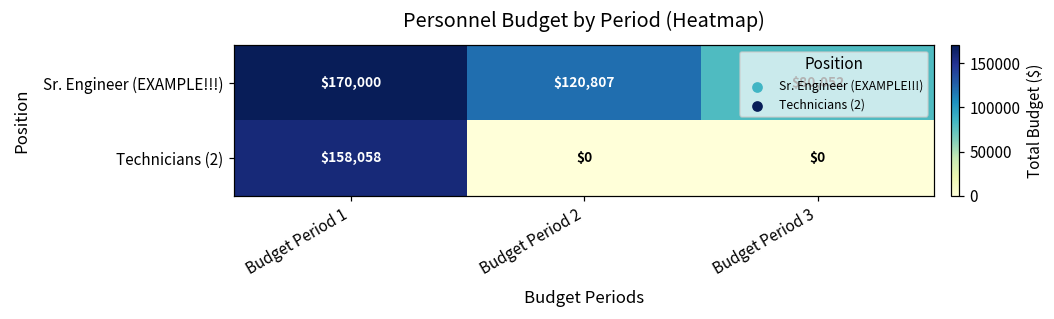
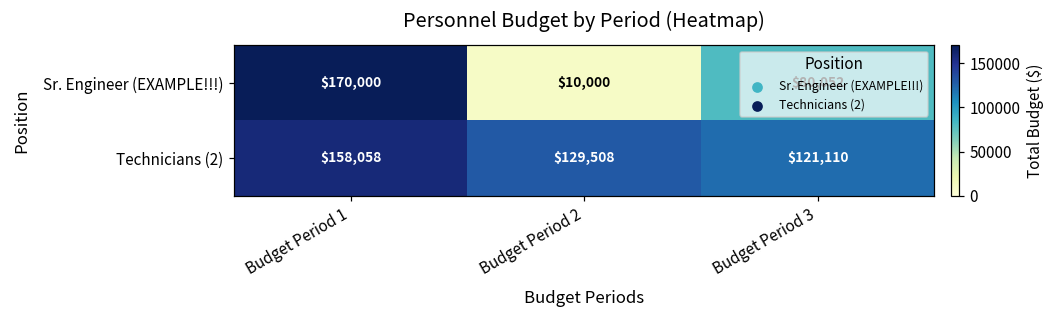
Sr. Engineer (EXAMPLE!!!), Budget Period 2: $120,807 -> $10,000
Technicians (2), Budget Period 2: $0 -> $129,508
Technicians (2), Budget Period 3: $0 -> $121,110
